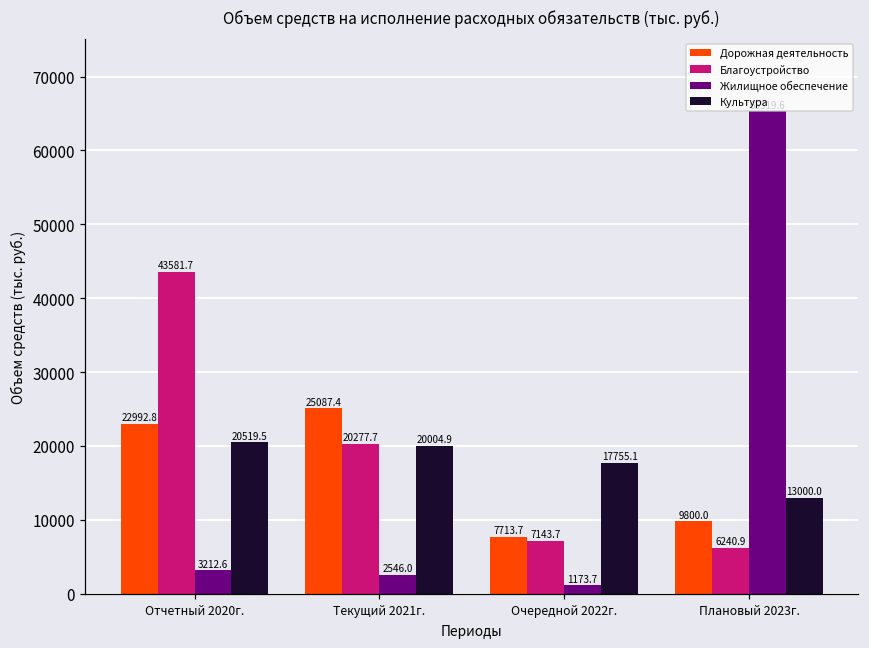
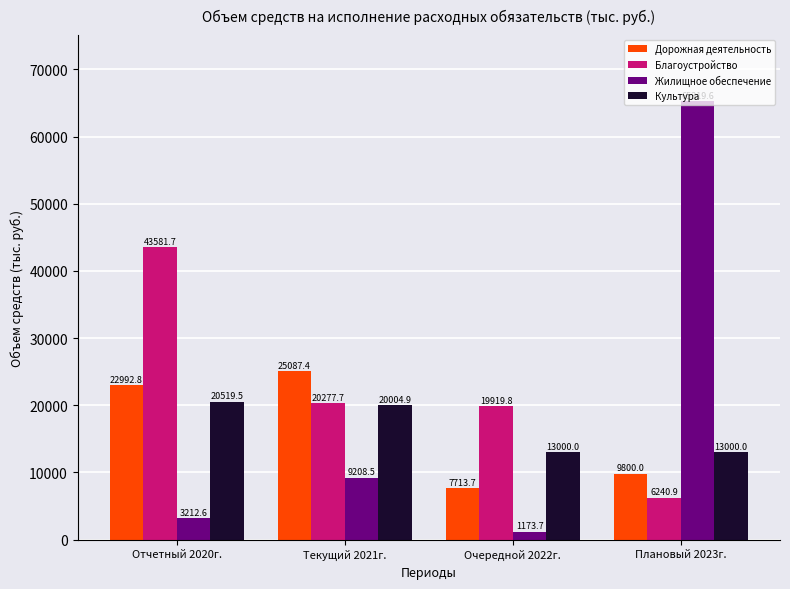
Жилищное обеспечение, Текущий 2021г.: 2546.0 -> 9208.5
Благоустройство, Очередной 2022г.: 7143.7 -> 19919.8
Культура, Очередной 2022г.: 17755.1 -> 13000.0
